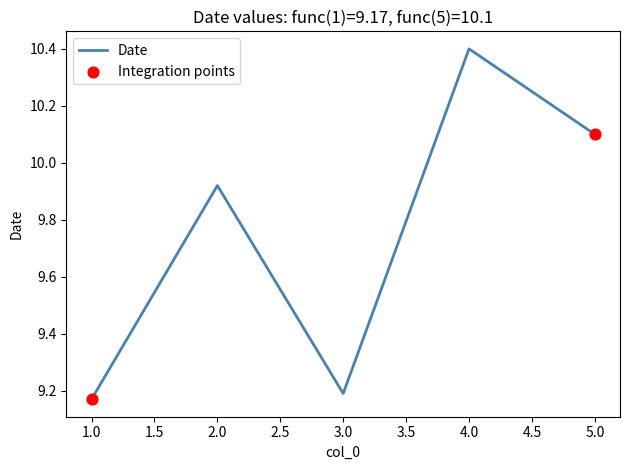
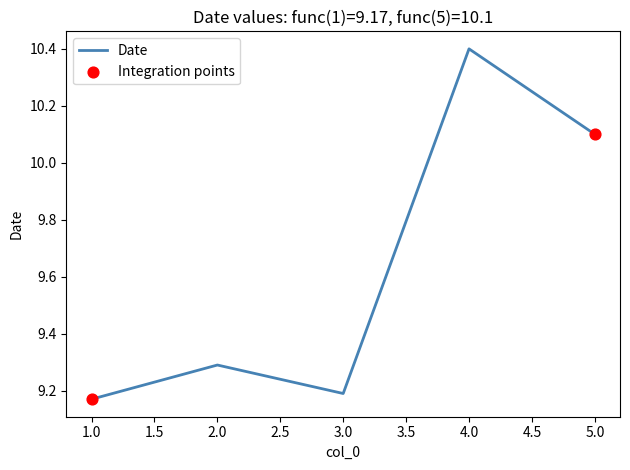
Date, 2.0: 9.92 -> 9.29
